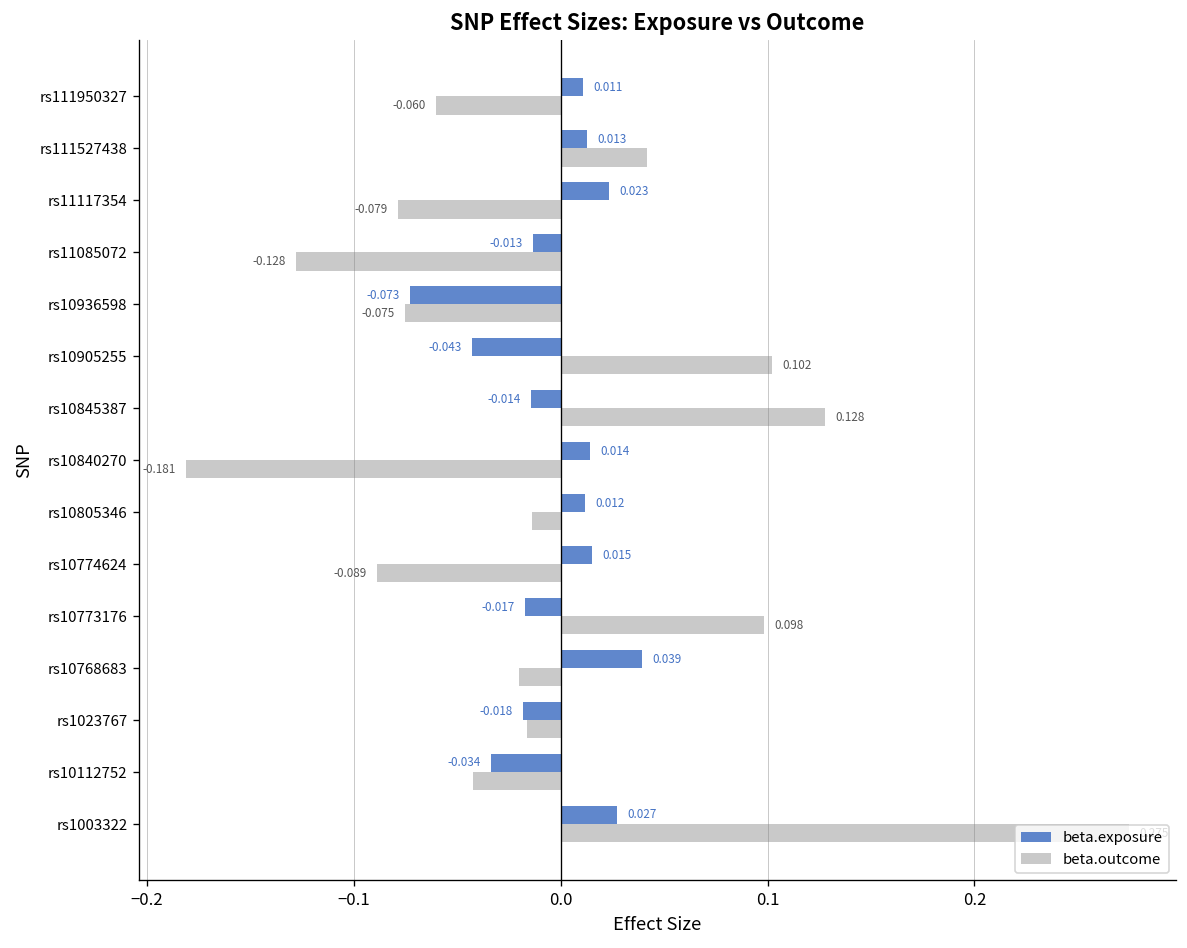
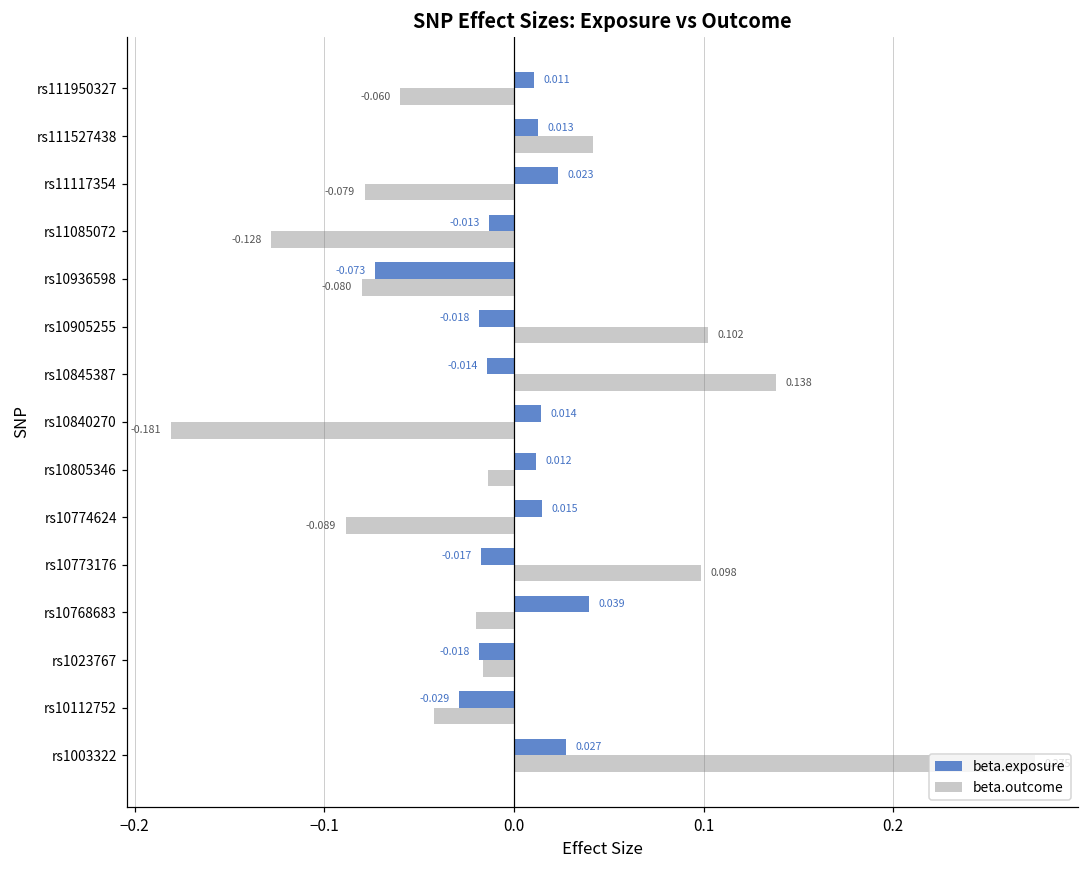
beta.outcome, rs10936598: -0.075 -> -0.080
beta.exposure, rs10905255: -0.043 -> -0.018
beta.outcome, rs10845387: 0.128 -> 0.138
beta.exposure, rs10112752: -0.034 -> -0.029
